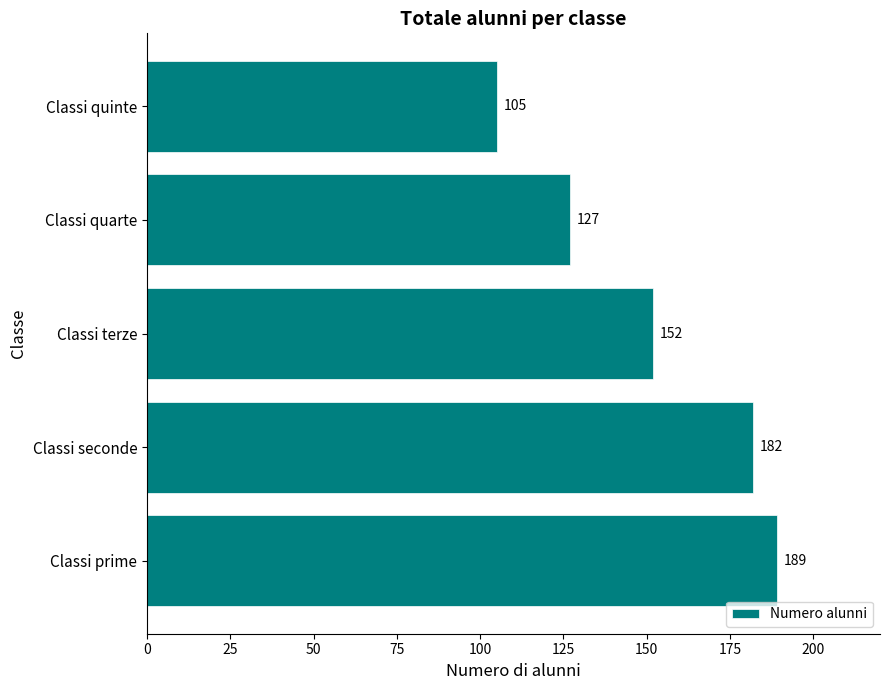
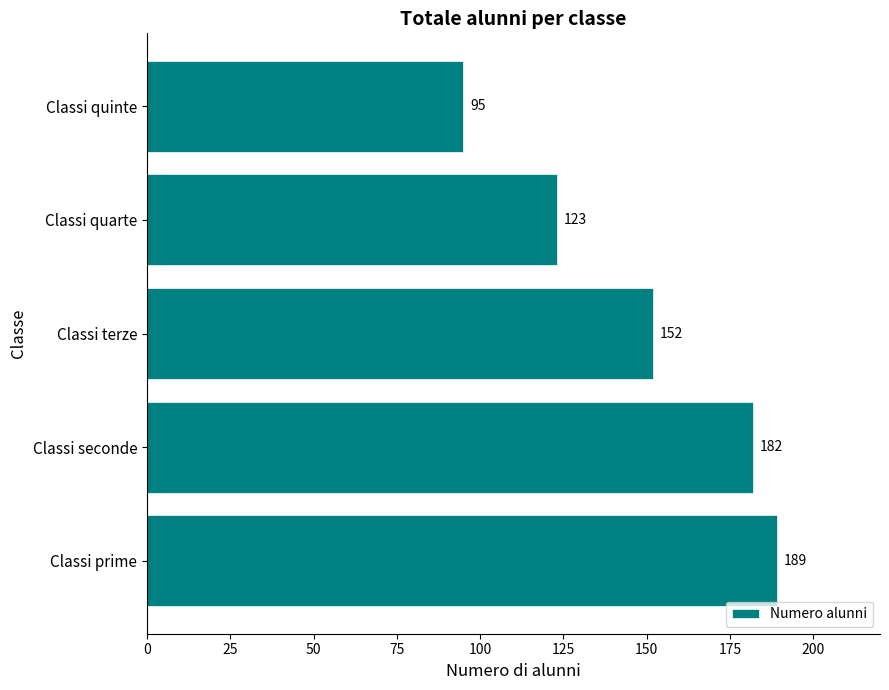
Classi quinte: 105 -> 95
Classi quarte: 127 -> 123
